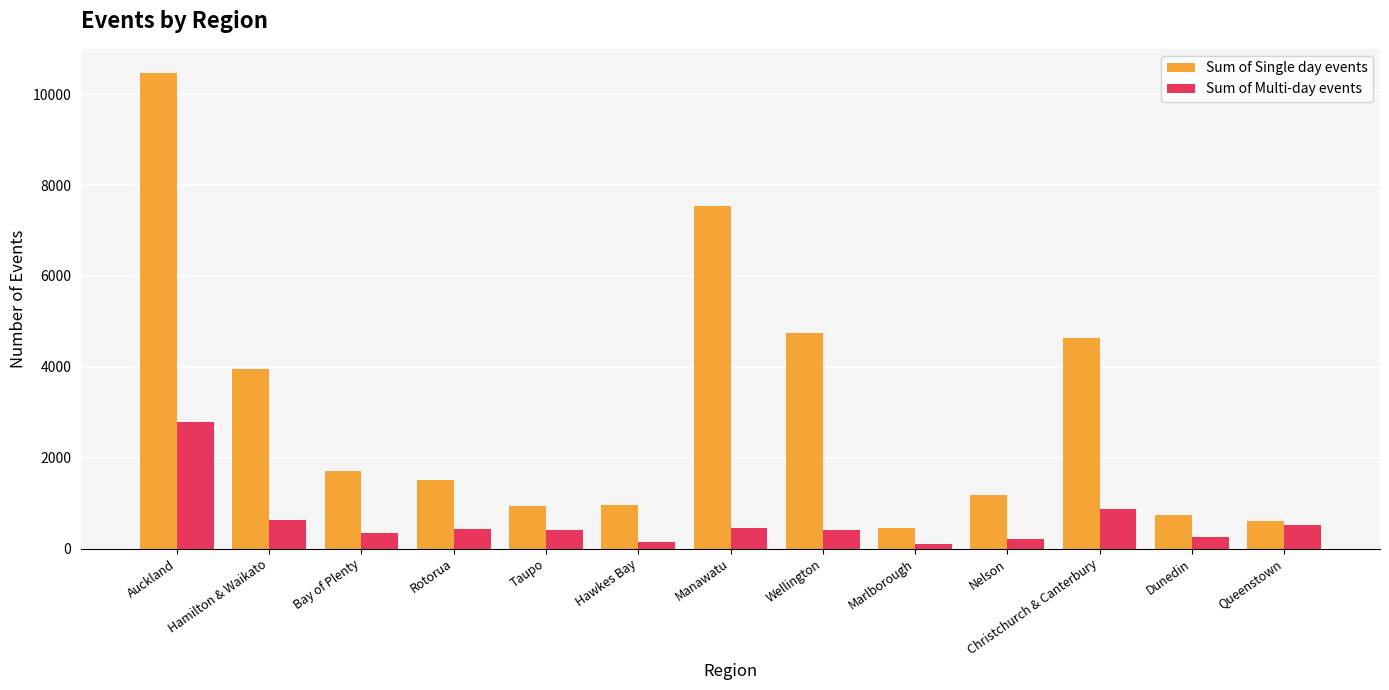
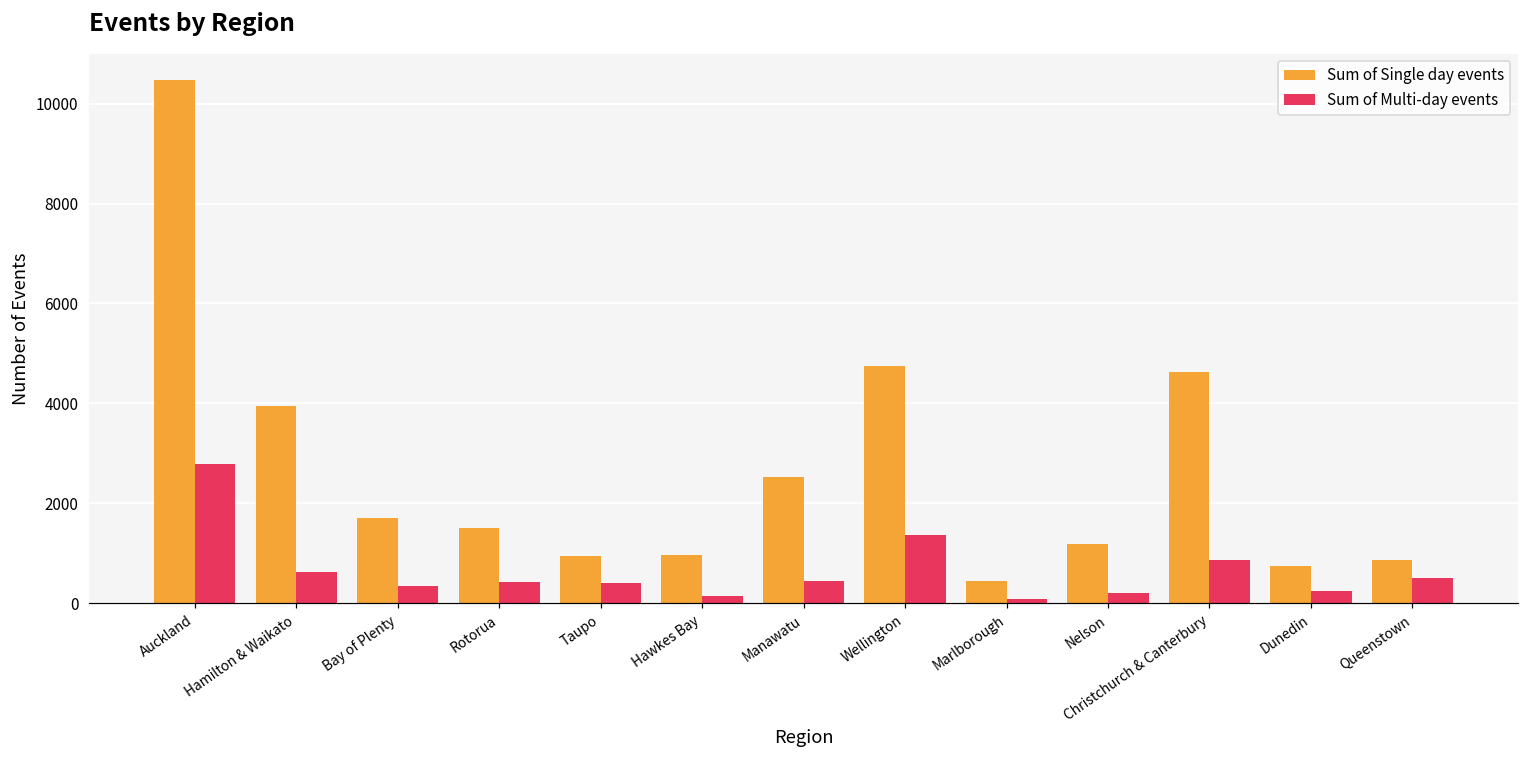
Sum of Single day events, Manawatu: 7500 -> 2500
Sum of Multi-day events, Wellington: 400 -> 1400
Sum of Single day events, Queenstown: 600 -> 900
